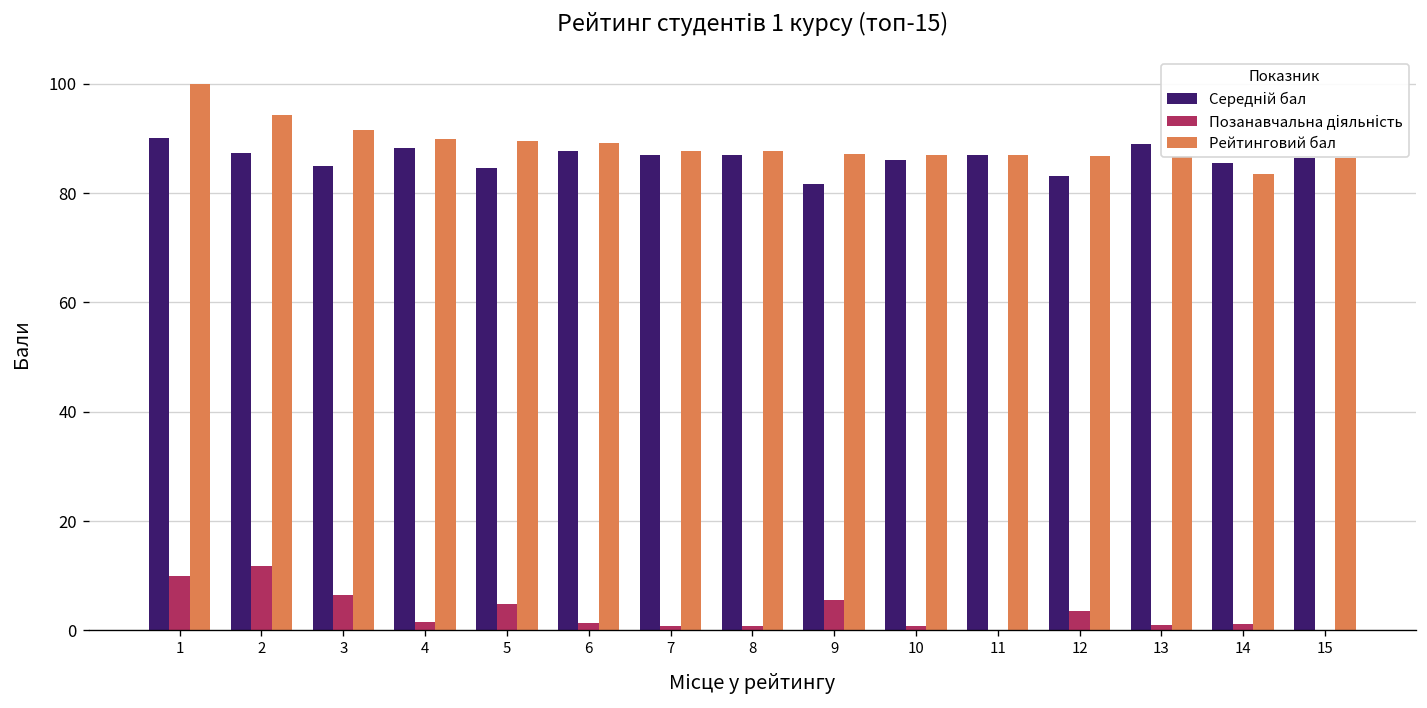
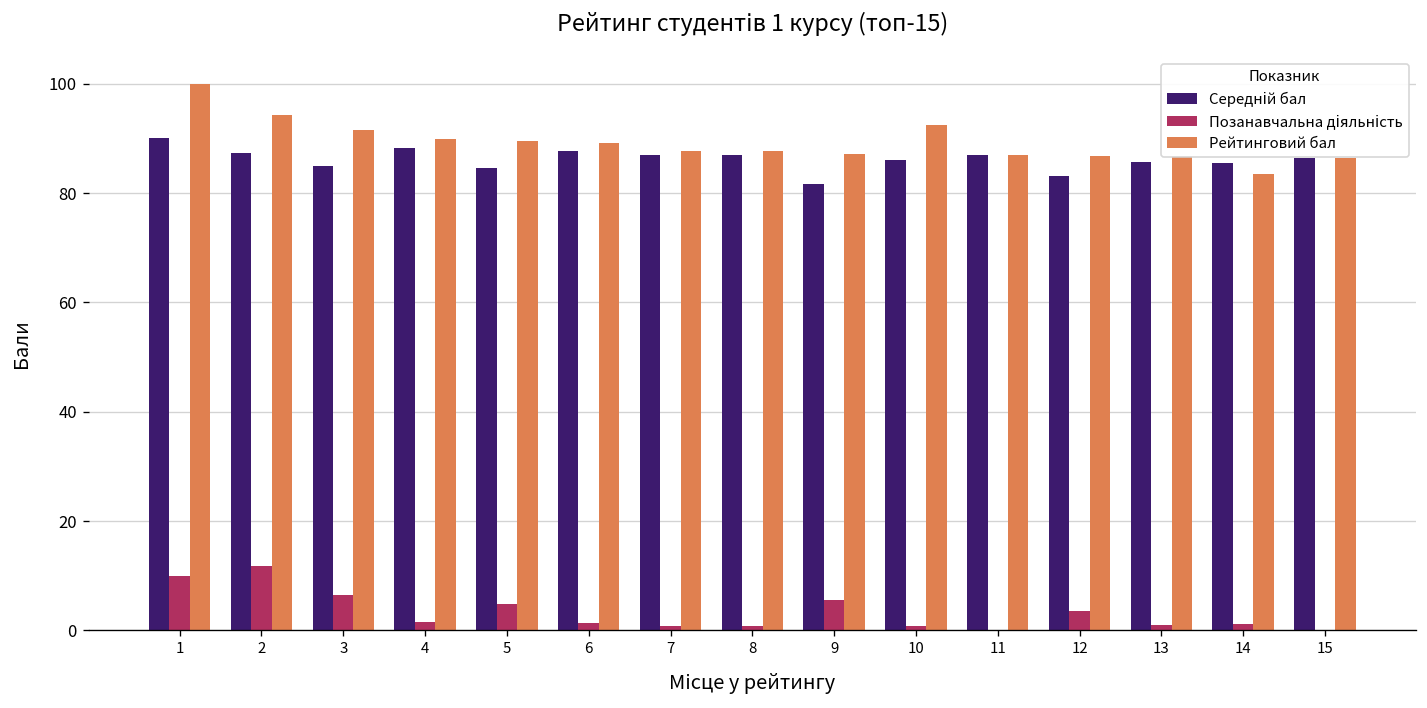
Рейтинговий бал, 10: 87 -> 92
Середній бал, 13: 89 -> 86
